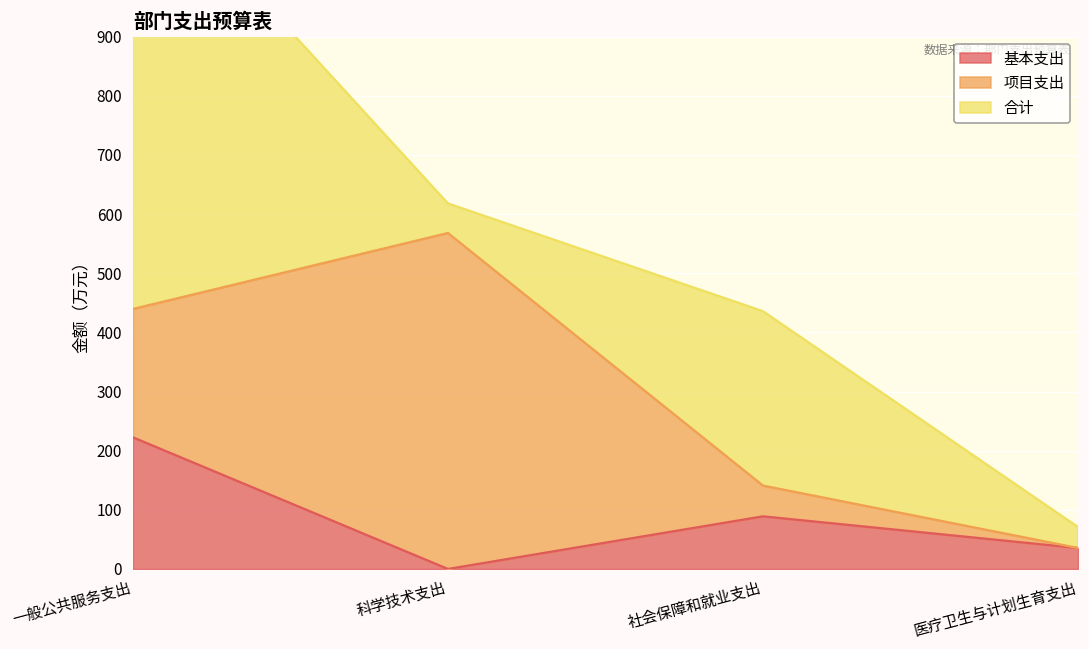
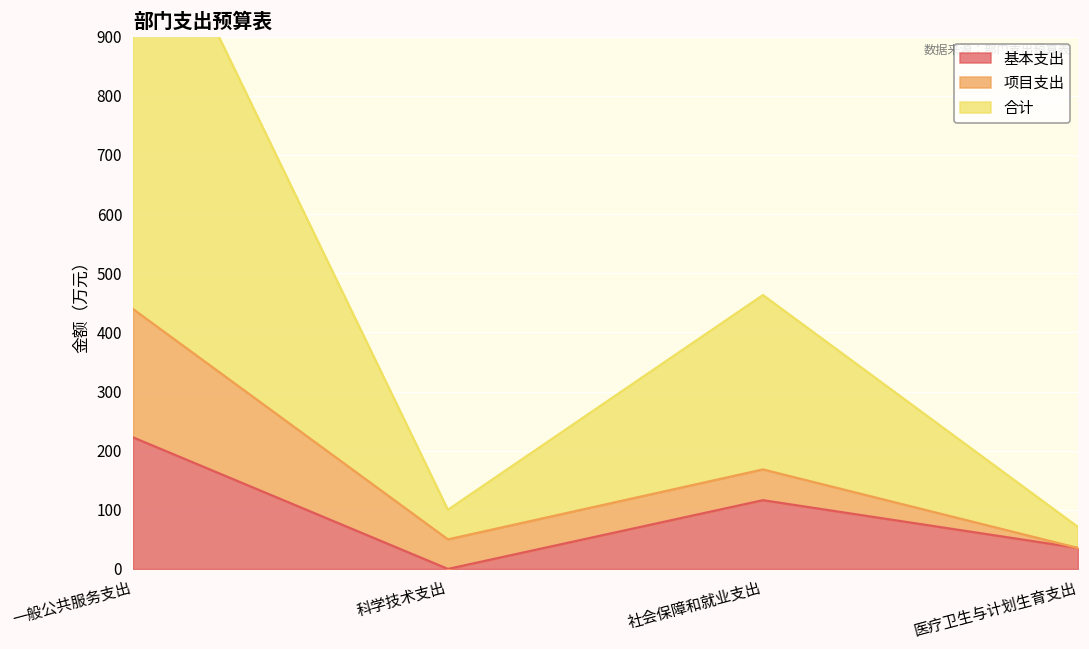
项目支出, 科学技术支出: 570 -> 50
基本支出, 社会保障和就业支出: 90 -> 120
